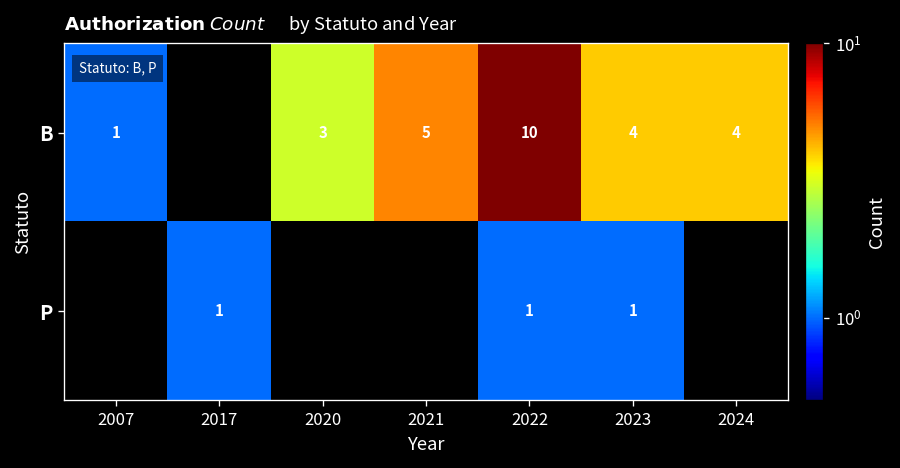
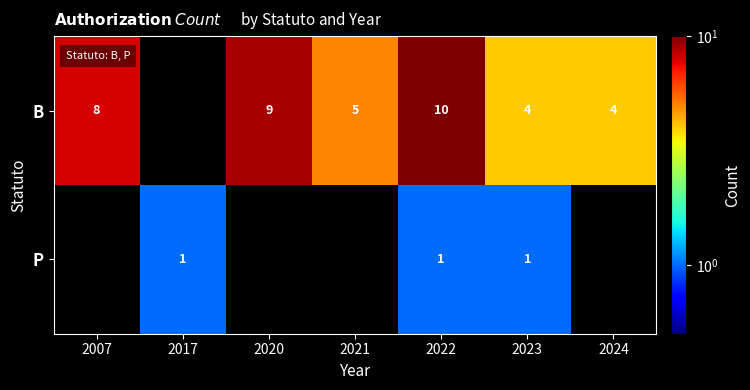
B, 2007: 1 -> 8
B, 2020: 3 -> 9
